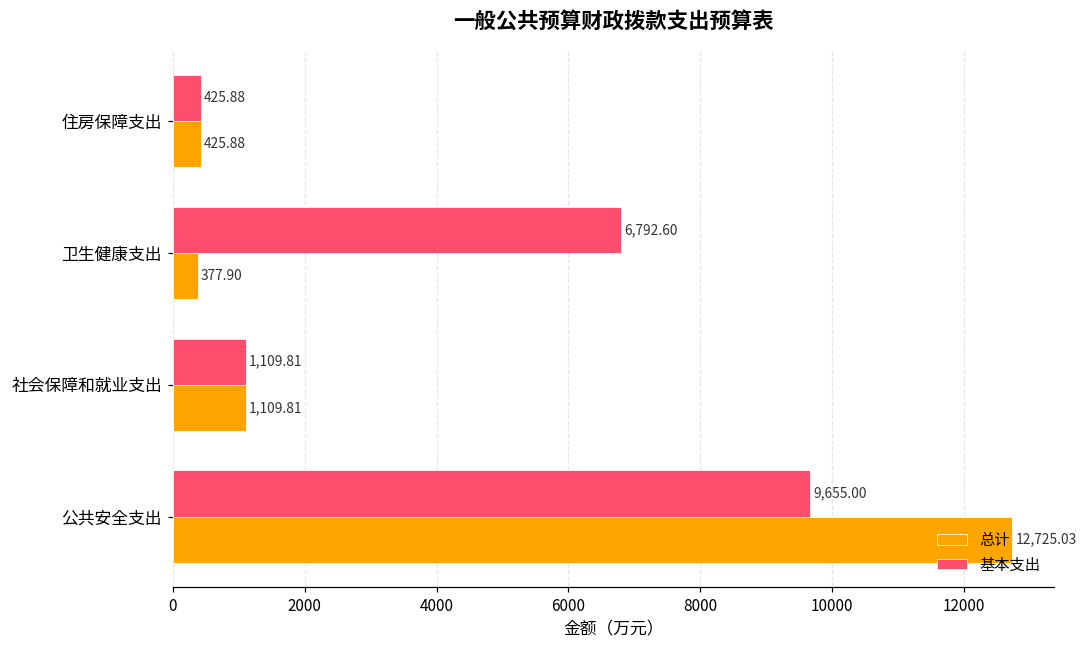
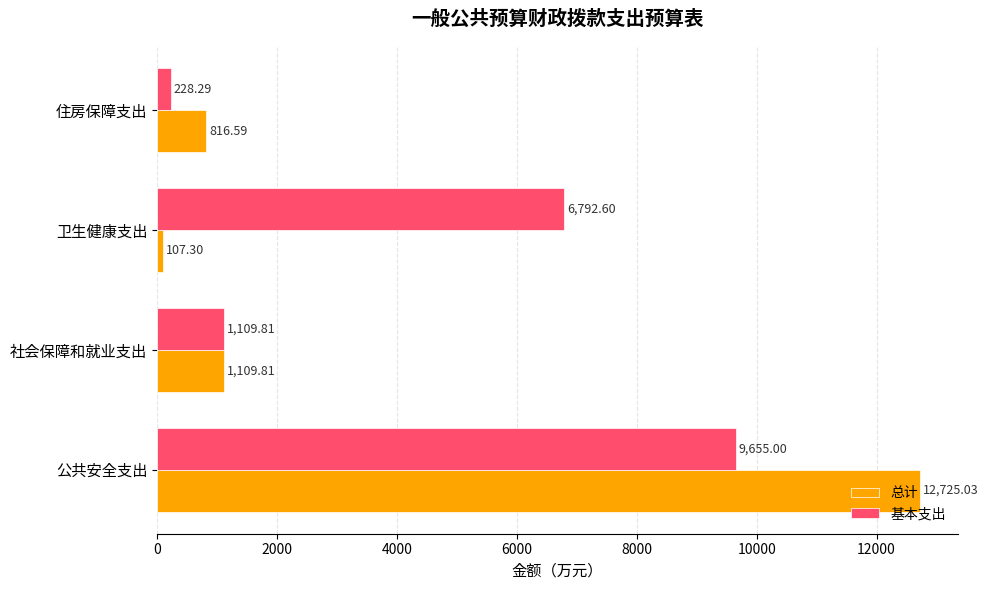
基本支出, 住房保障支出: 425.88 -> 228.29
总计, 住房保障支出: 425.88 -> 816.59
总计, 卫生健康支出: 377.90 -> 107.30
